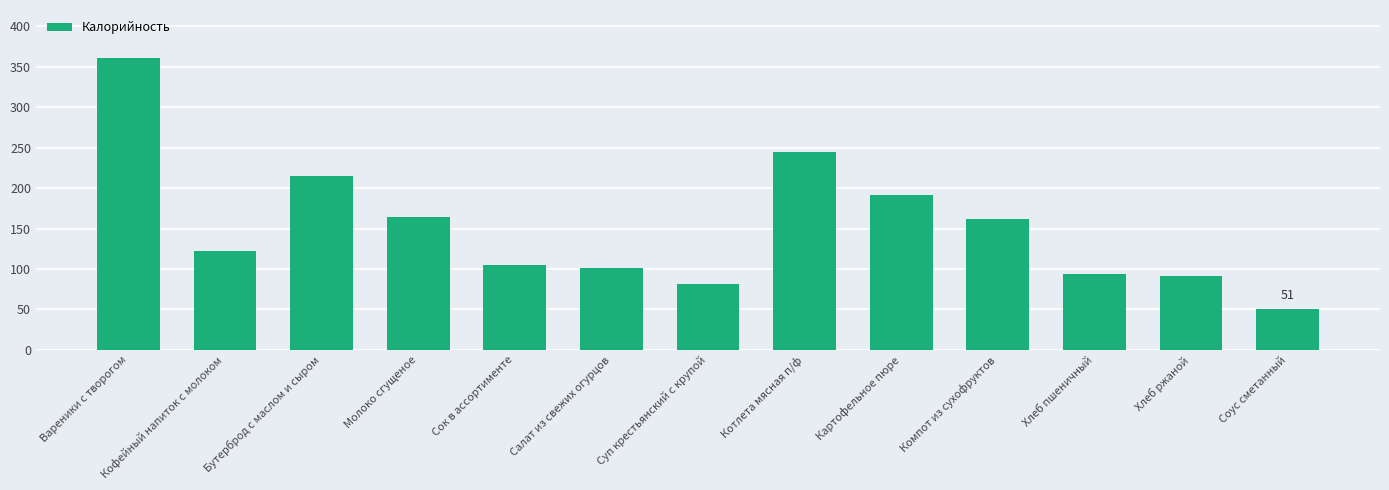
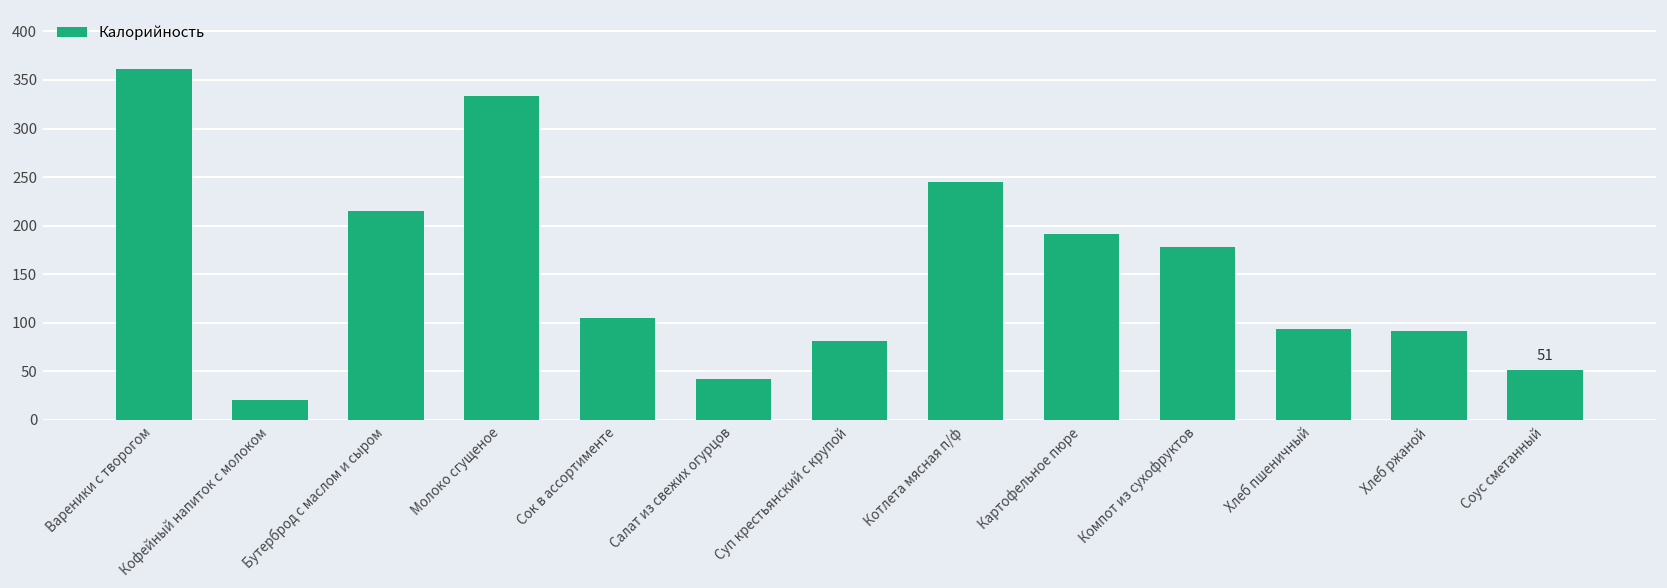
Кофейный напиток с молоком: 120 -> 20
Молоко сгущеное: 160 -> 330
Салат из свежих огурцов: 100 -> 40
Компот из сухофруктов: 160 -> 180
